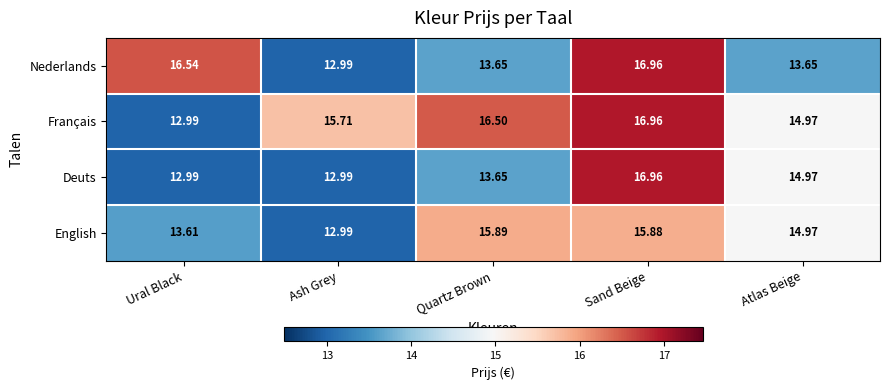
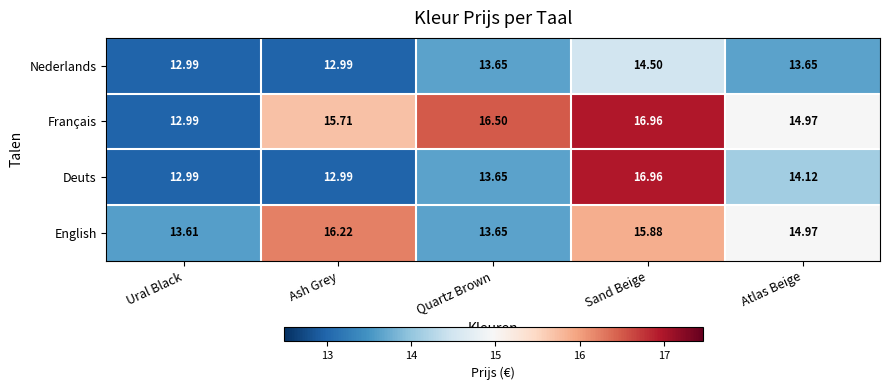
Nederlands, Ural Black: 16.54 -> 12.99
Nederlands, Sand Beige: 16.96 -> 14.50
Deuts, Atlas Beige: 14.97 -> 14.12
English, Ash Grey: 12.99 -> 16.22
English, Quartz Brown: 15.89 -> 13.65
